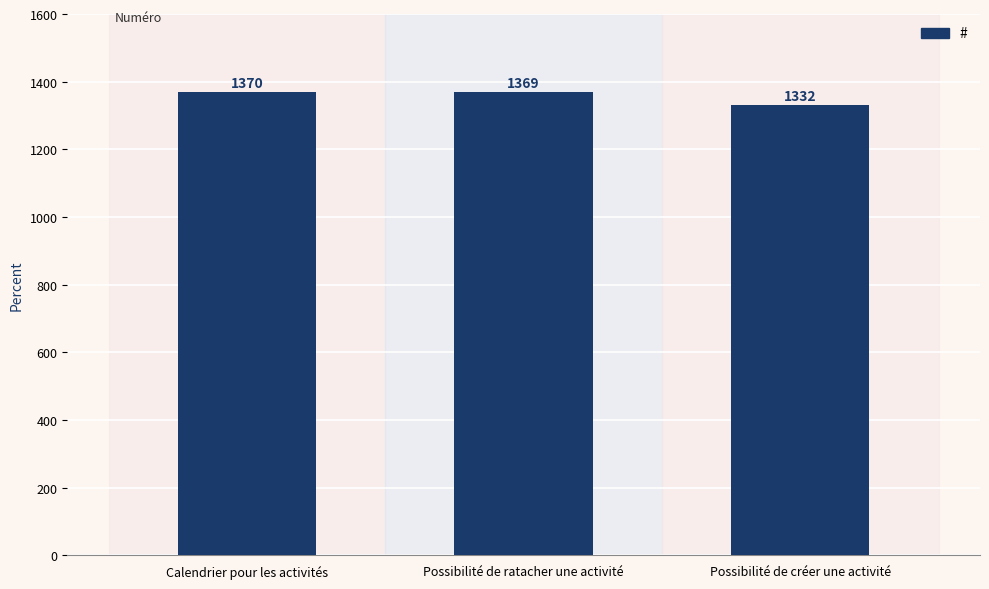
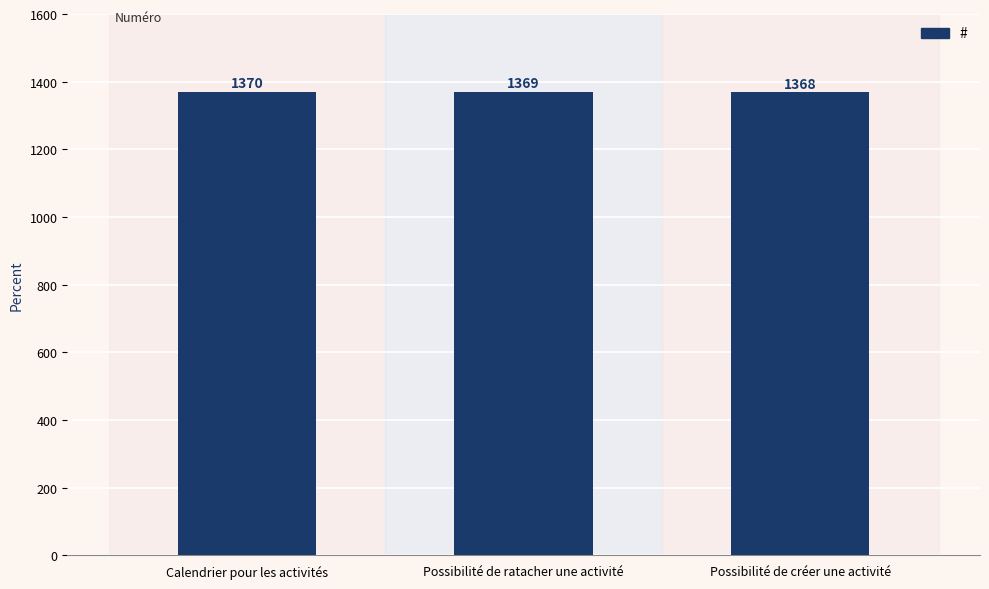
Possibilité de créer une activité: 1332 -> 1368
